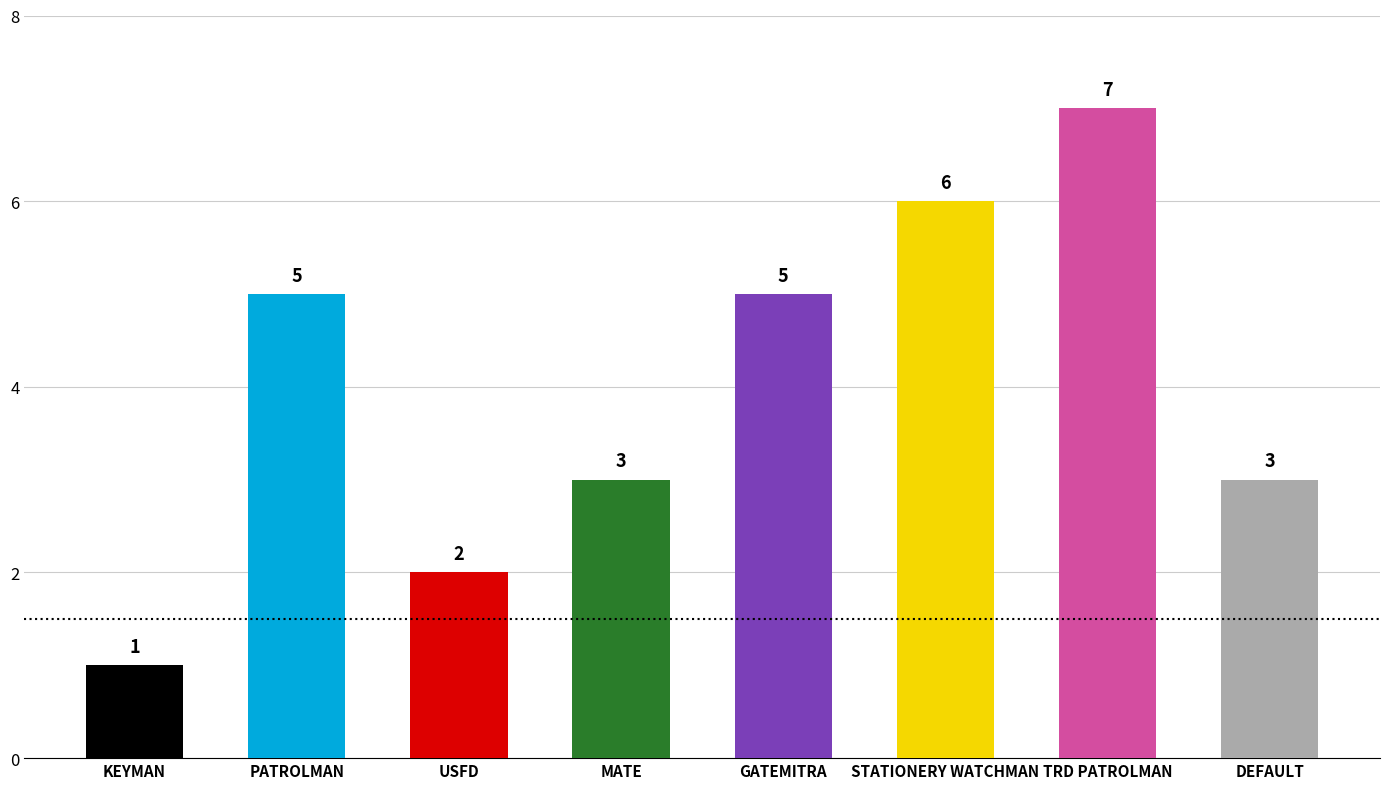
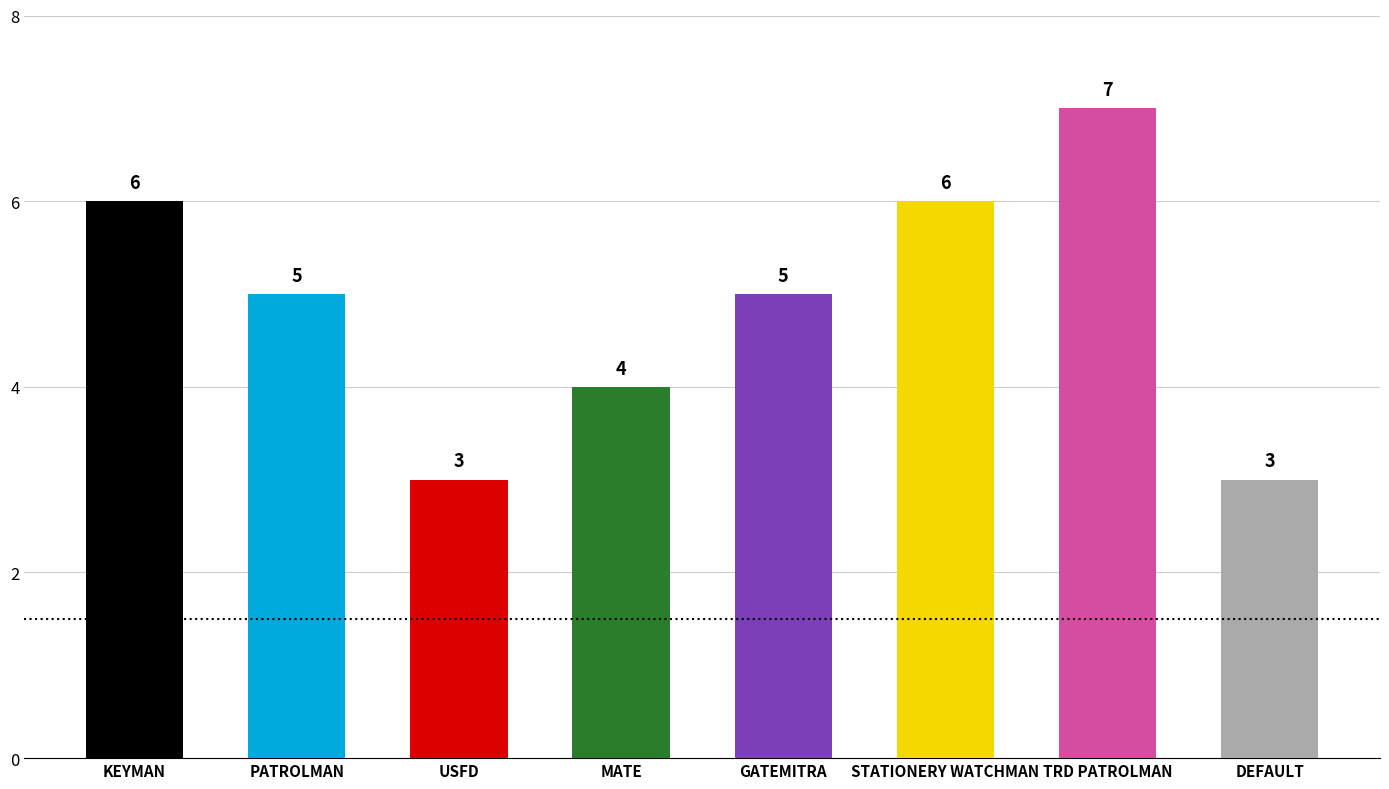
KEYMAN: 1 -> 6
USFD: 2 -> 3
MATE: 3 -> 4
